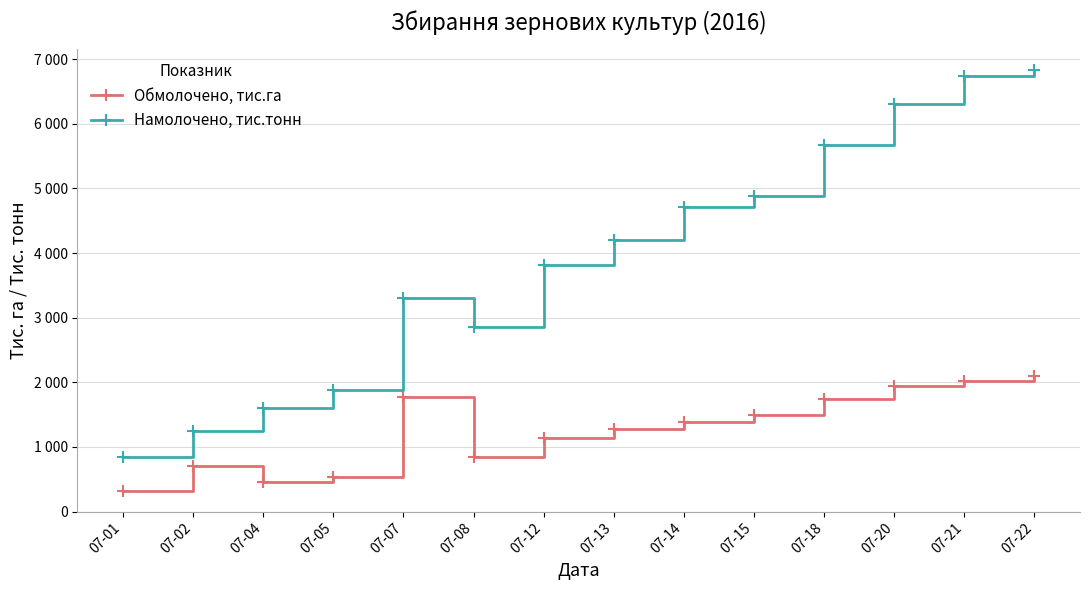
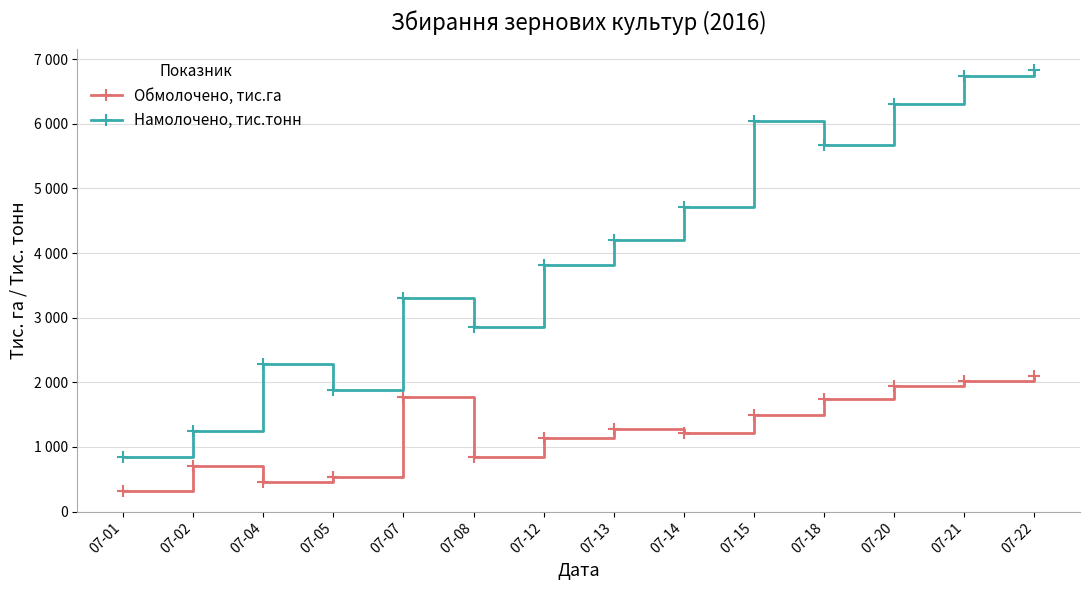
Намолочено, тис.тонн, 07-04: 1600 -> 2300
Обмолочено, тис.га, 07-14: 1400 -> 1200
Намолочено, тис.тонн, 07-15: 4900 -> 6000
